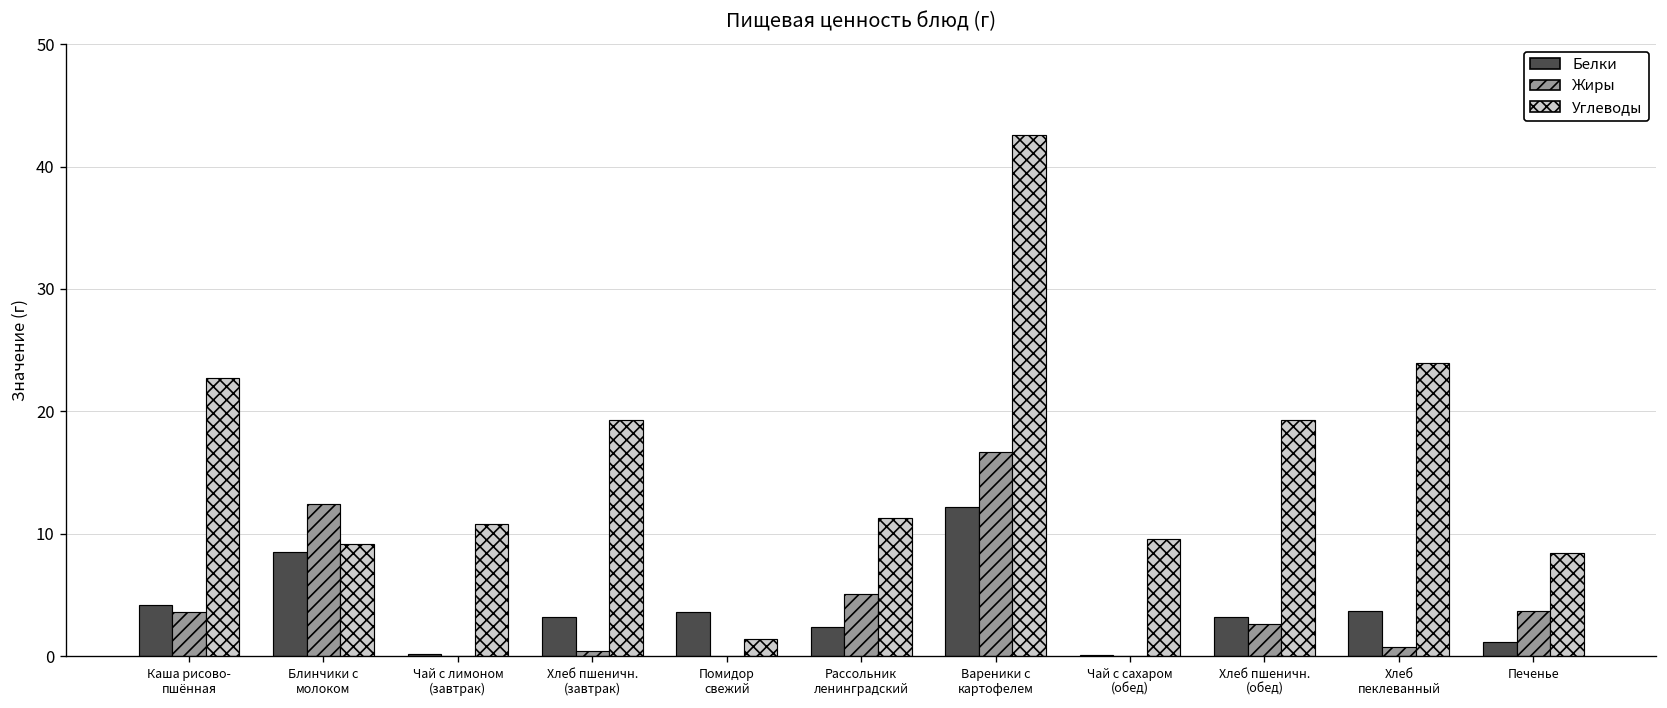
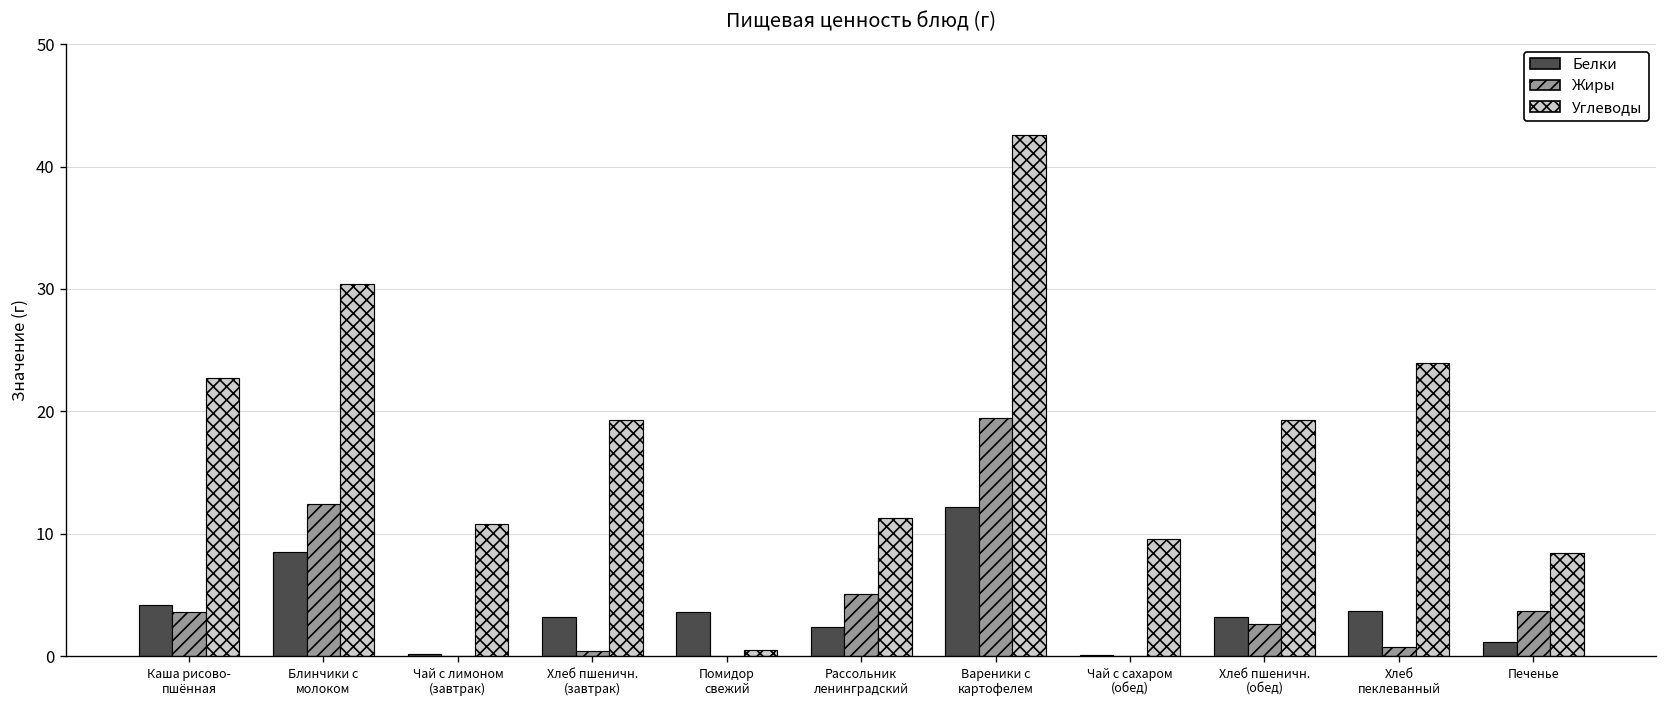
Углеводы, Блинчики с молоком: 9.2 -> 30.4
Углеводы, Помидор свежий: 1.4 -> 0.5
Жиры, Вареники с картофелем: 16.7 -> 19.4
